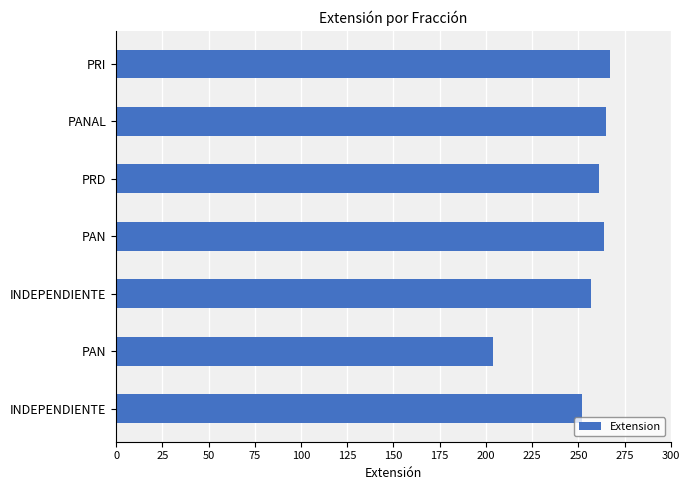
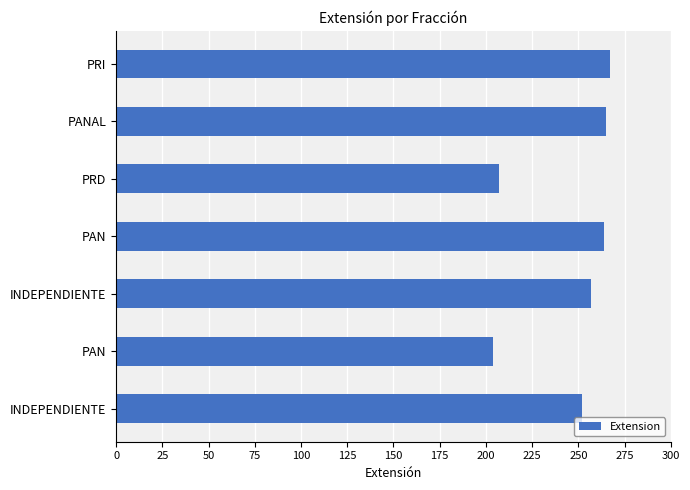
PRD: 261 -> 207
